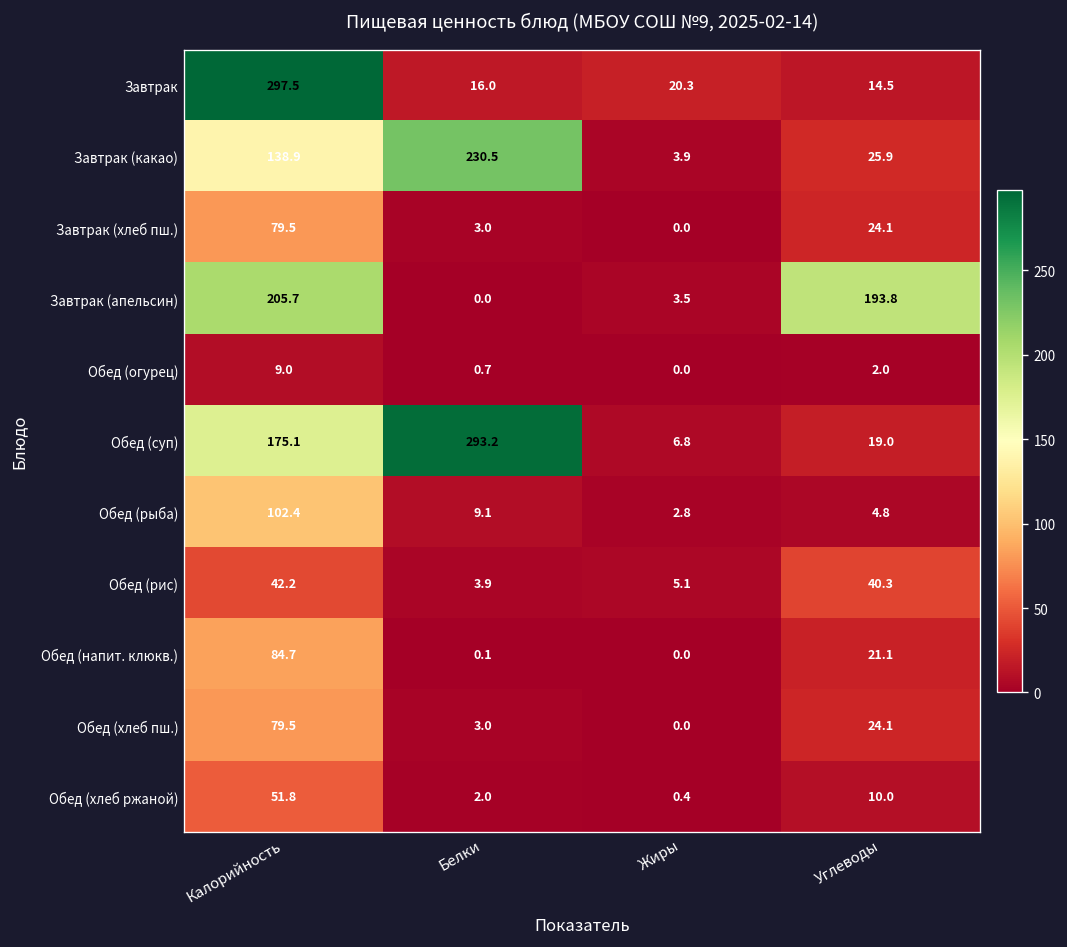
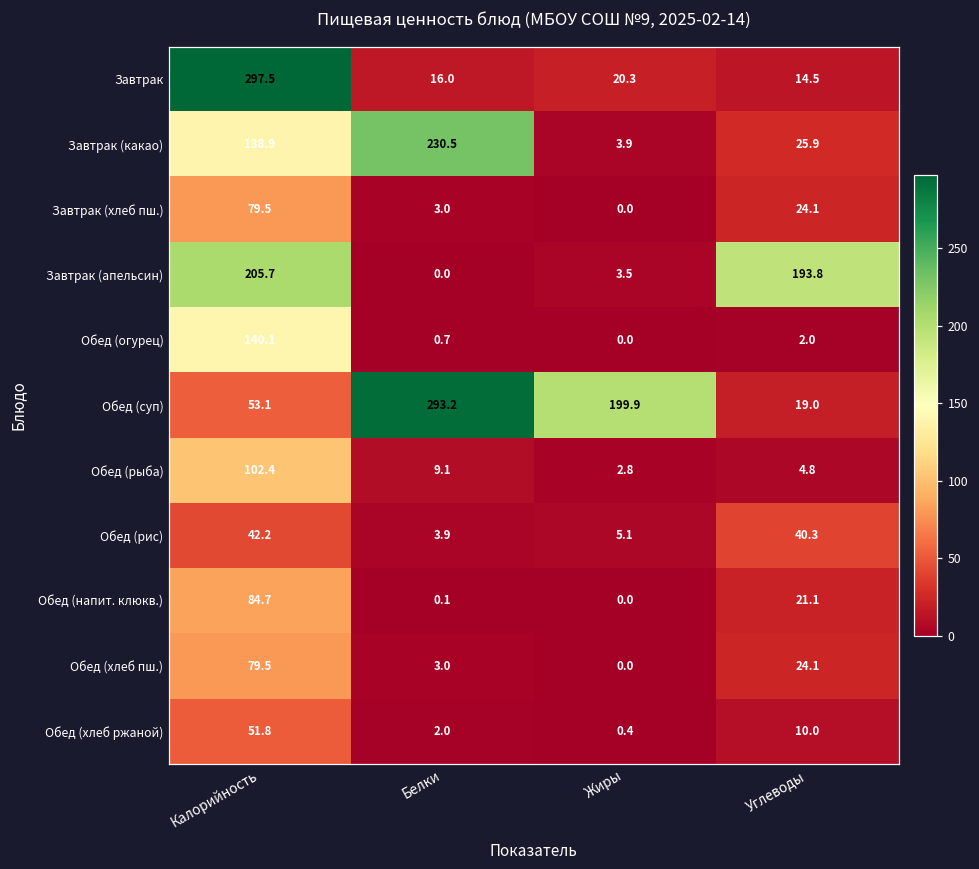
Обед (огурец), Калорийность: 9.0 -> 140.1
Обед (суп), Калорийность: 175.1 -> 53.1
Обед (суп), Жиры: 6.8 -> 199.9
